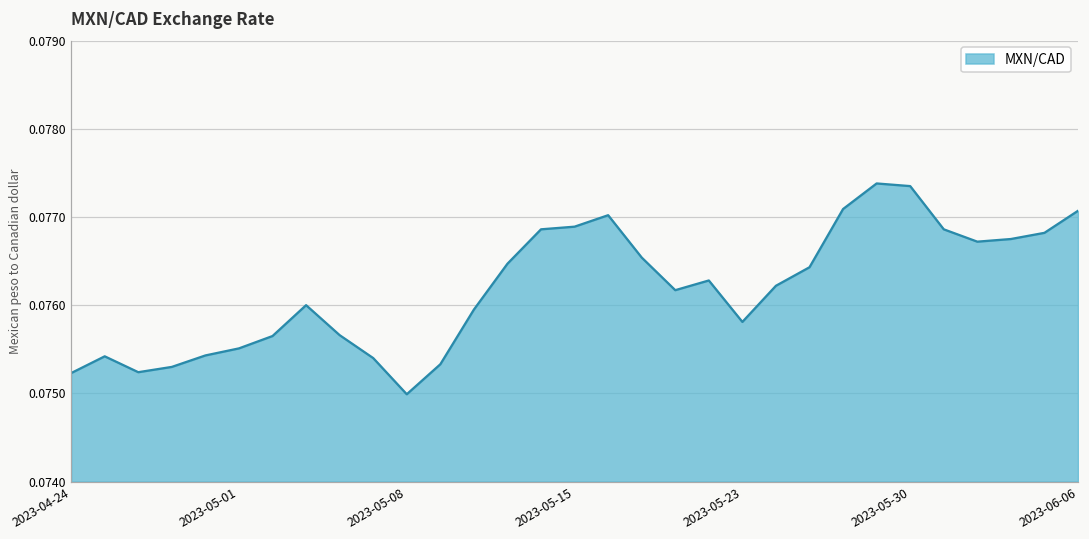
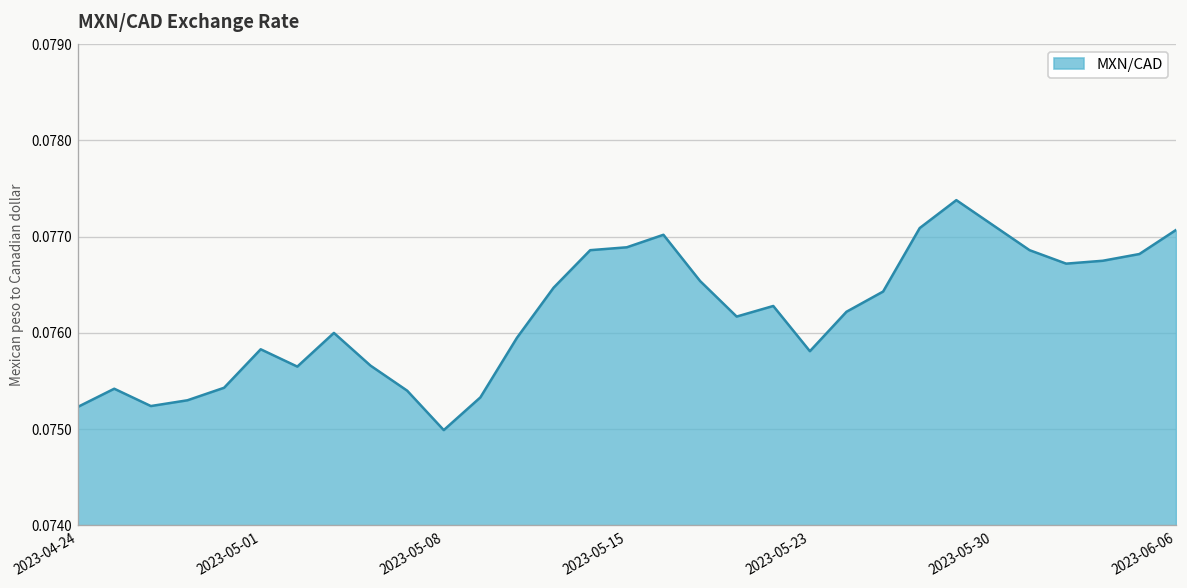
2023-05-01: 0.0755 -> 0.0758
2023-05-30: 0.0774 -> 0.0771
